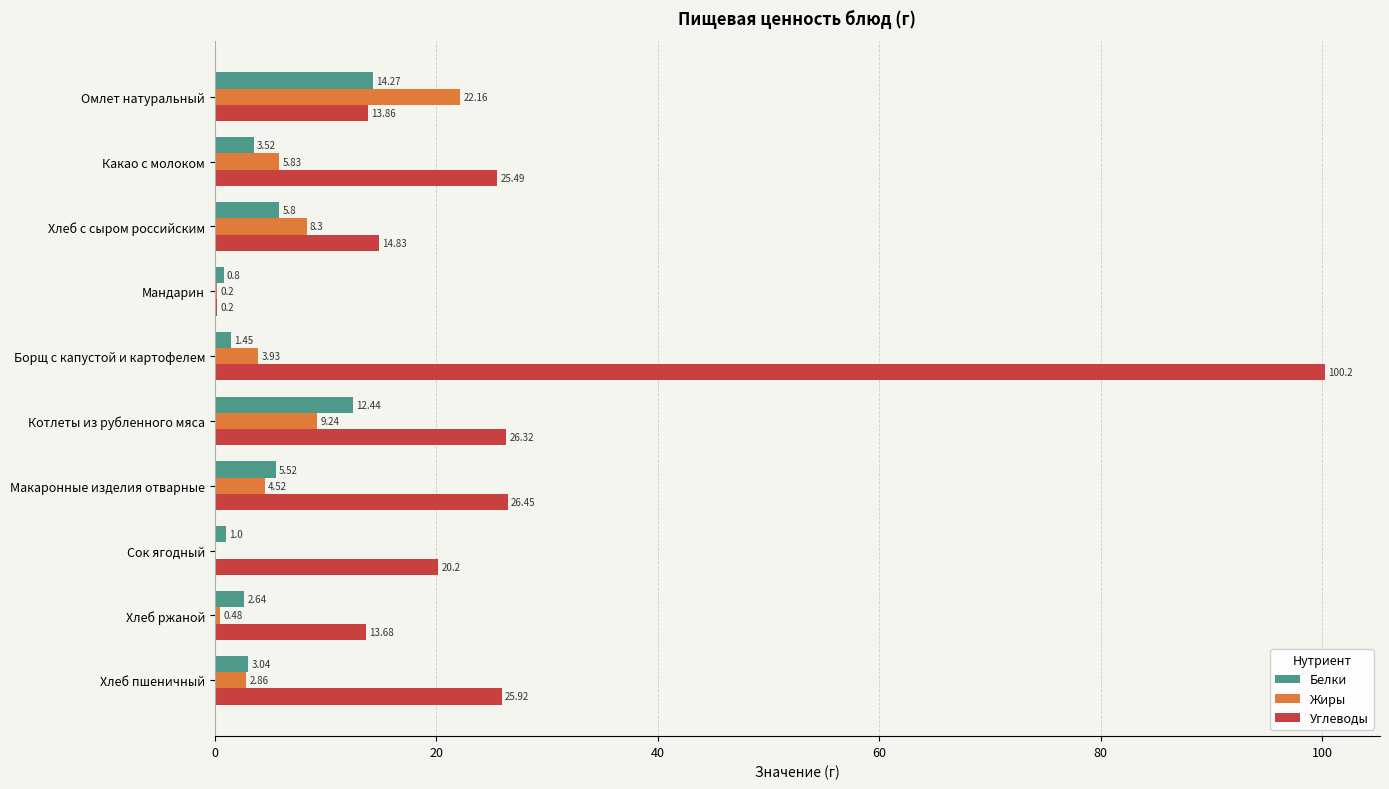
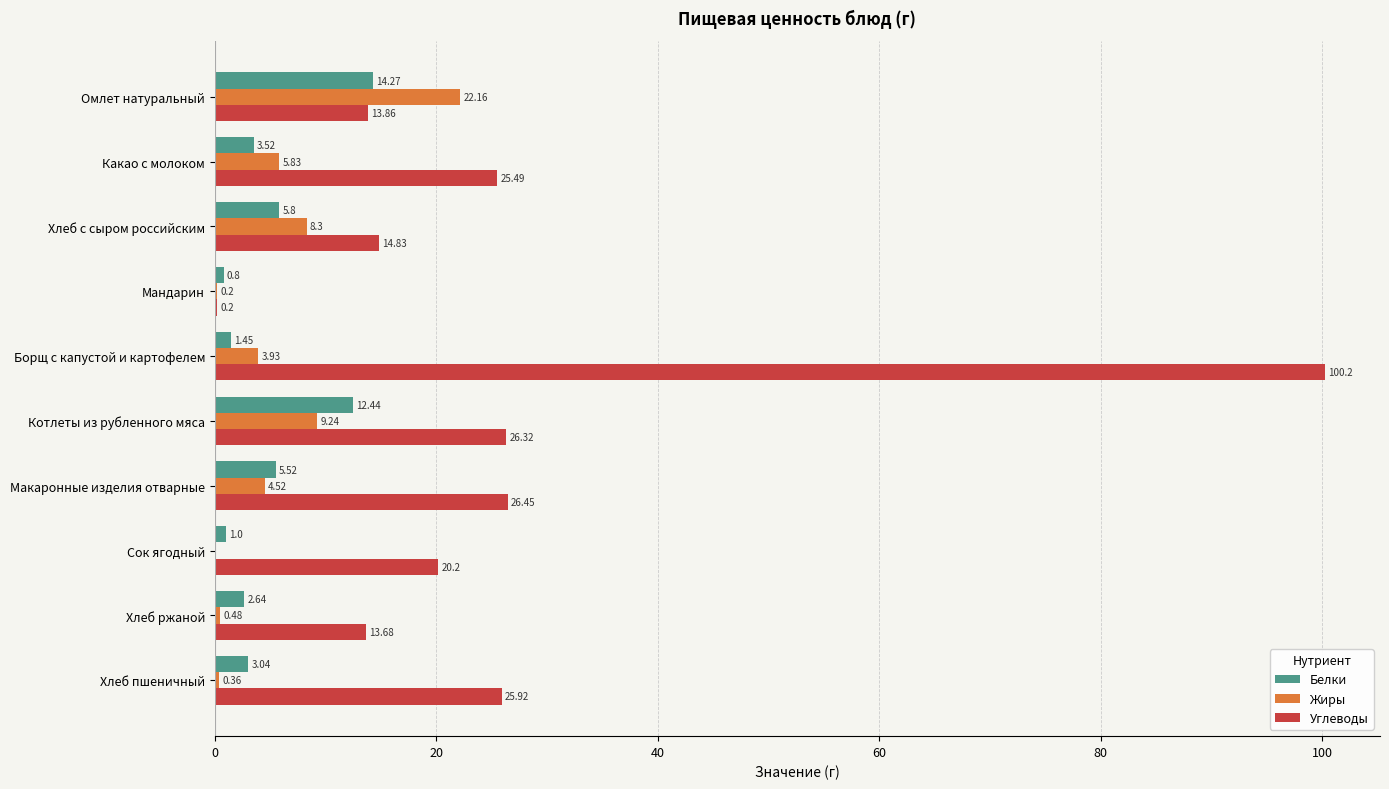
Жиры, Хлеб пшеничный: 2.86 -> 0.36
